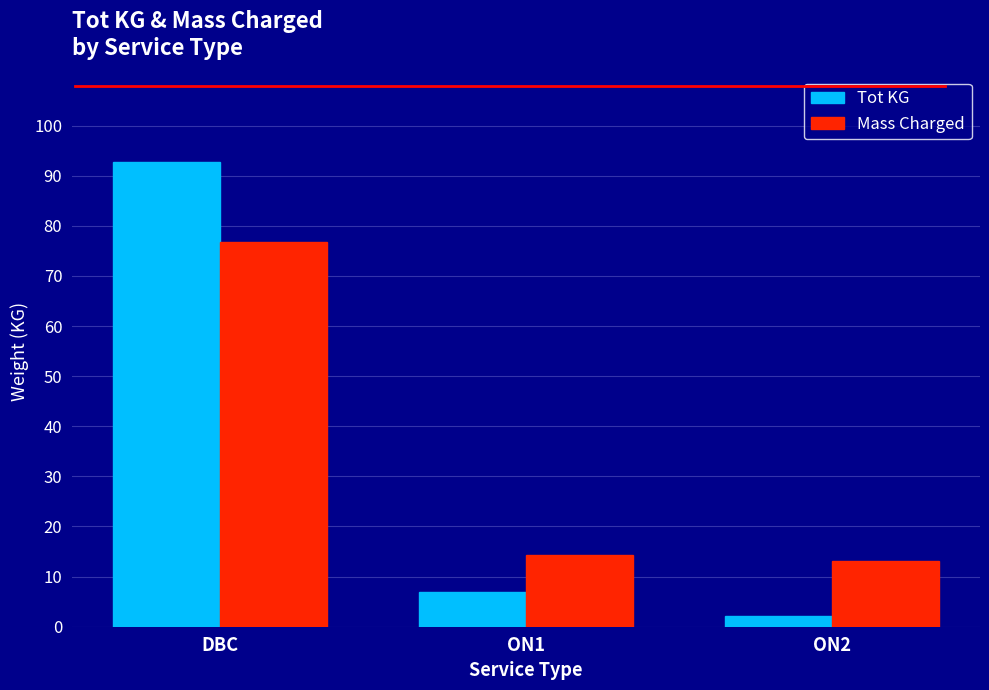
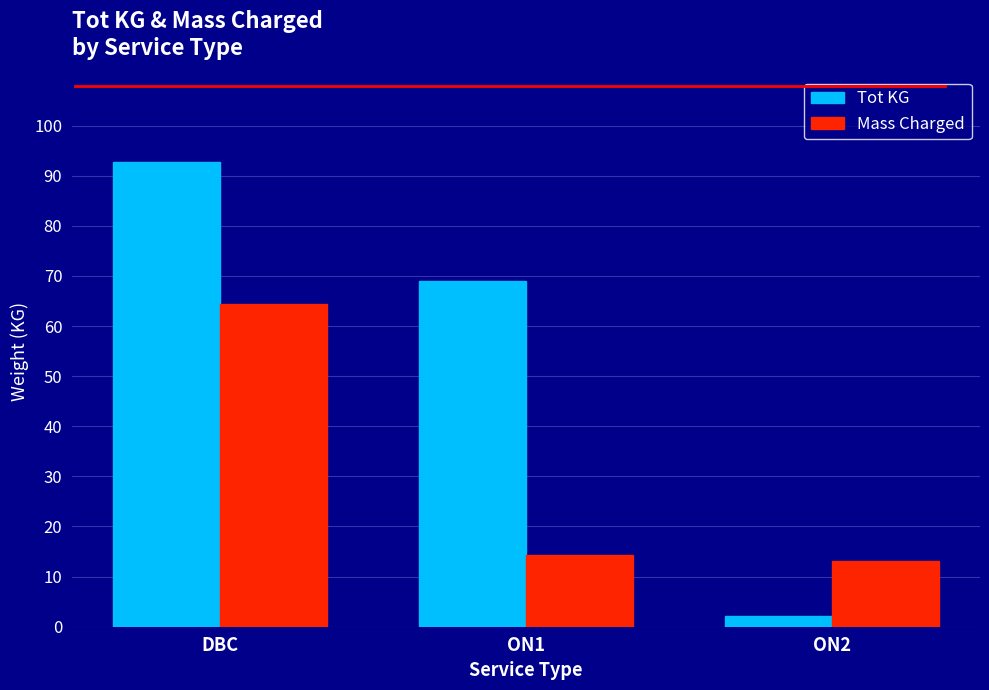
Mass Charged, DBC: 77 -> 64
Tot KG, ON1: 7 -> 69
